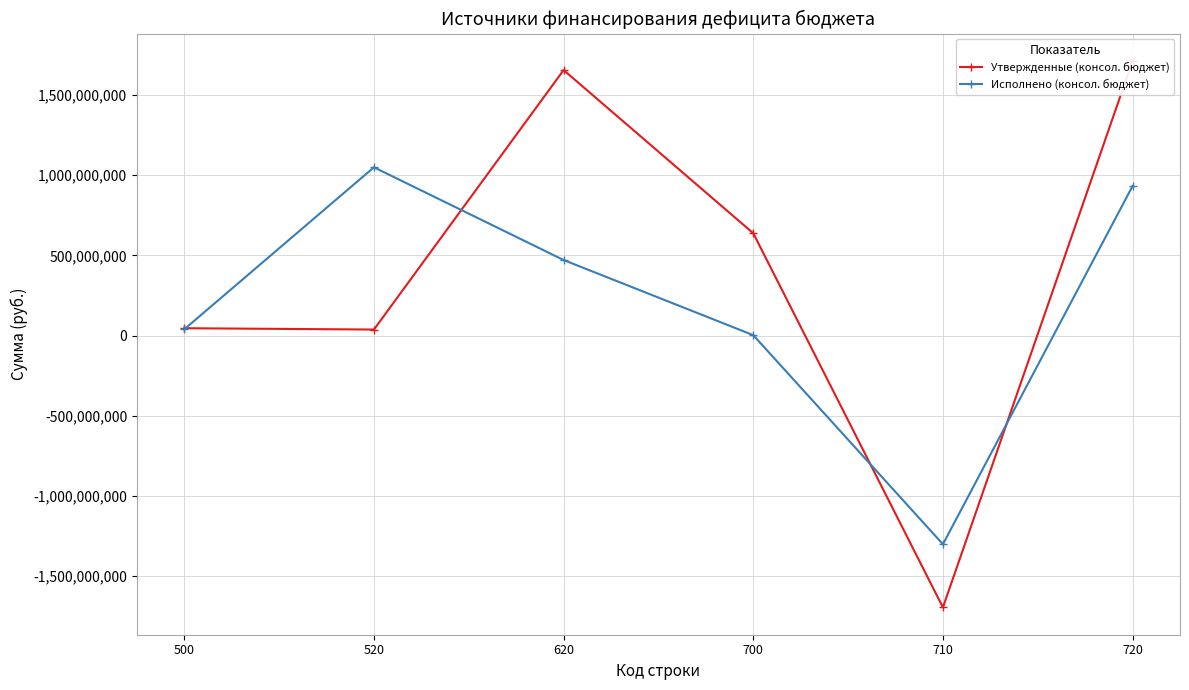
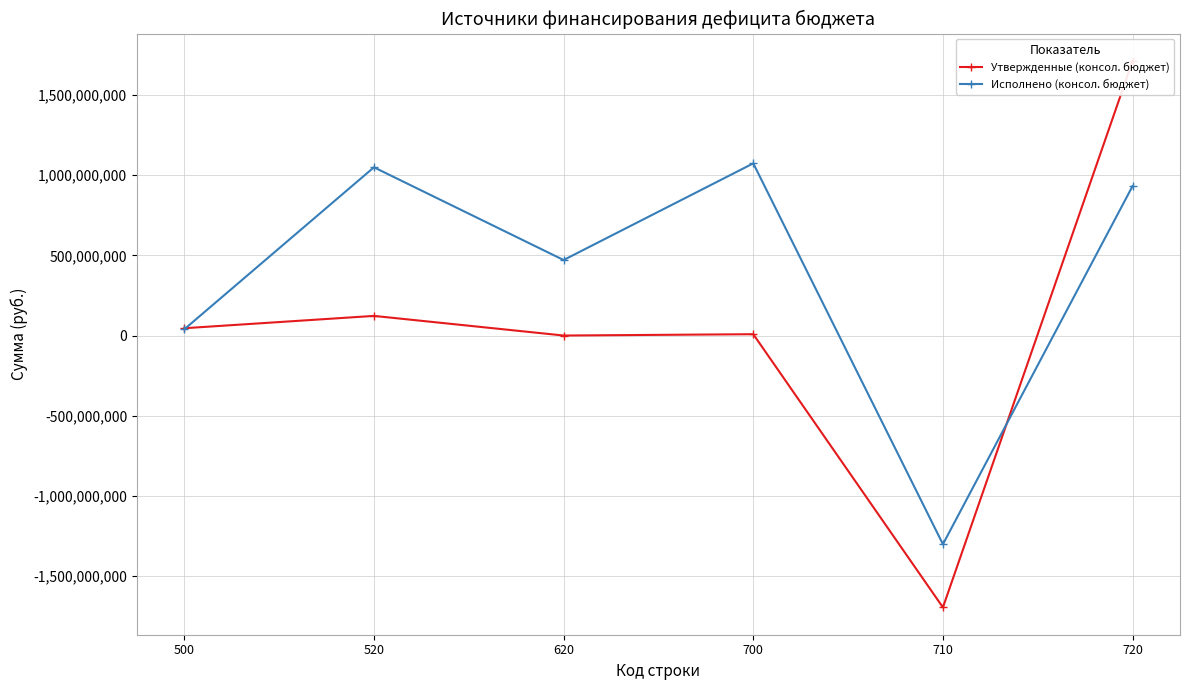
Утвержденные (консол. бюджет), 520: 40,000,000 -> 120,000,000
Утвержденные (консол. бюджет), 620: 1,650,000,000 -> 0
Утвержденные (консол. бюджет), 700: 640,000,000 -> 10,000,000
Исполнено (консол. бюджет), 700: 0 -> 1,070,000,000
